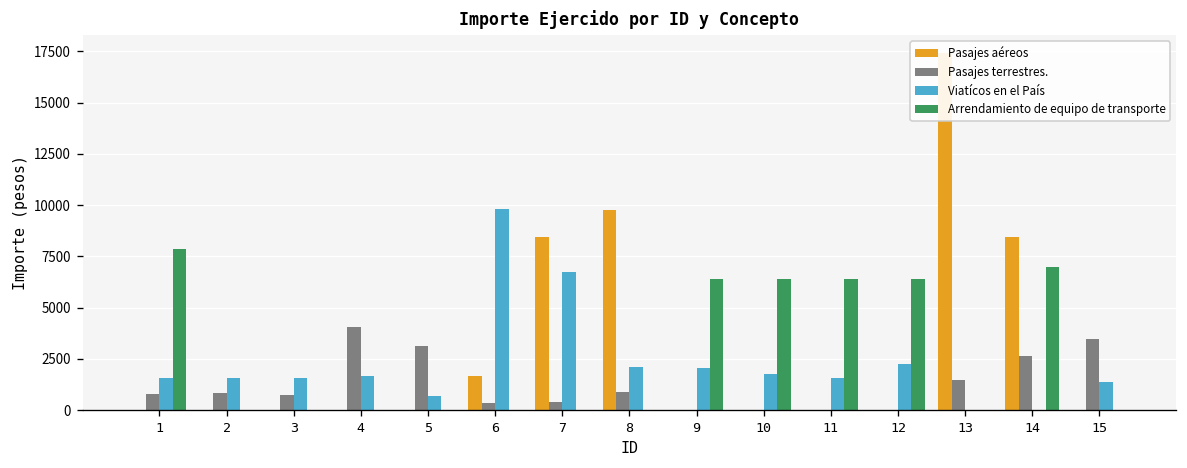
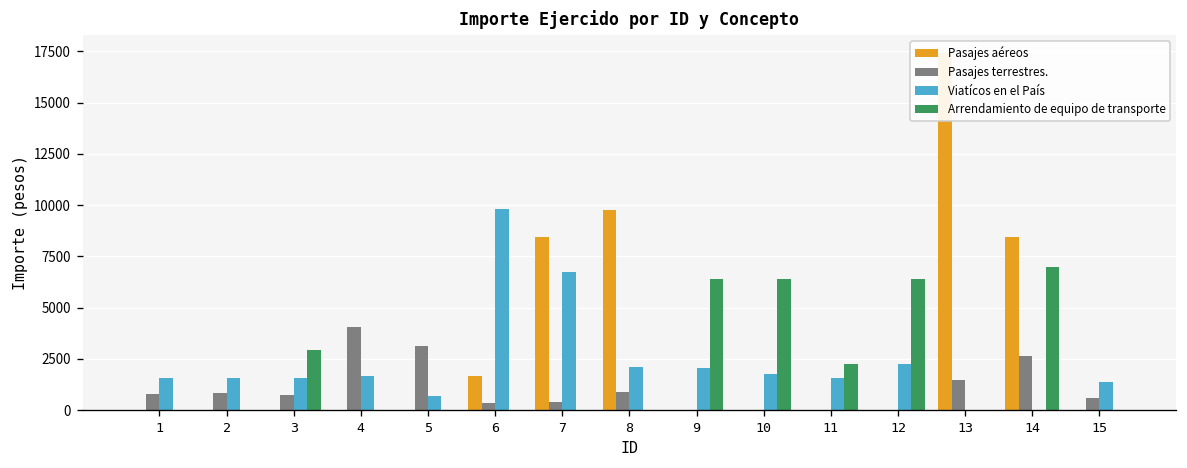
Arrendamiento de equipo de transporte, 1: 7900 -> 0
Arrendamiento de equipo de transporte, 3: 0 -> 2900
Arrendamiento de equipo de transporte, 11: 6400 -> 2300
Pasajes terrestres., 15: 3500 -> 600
